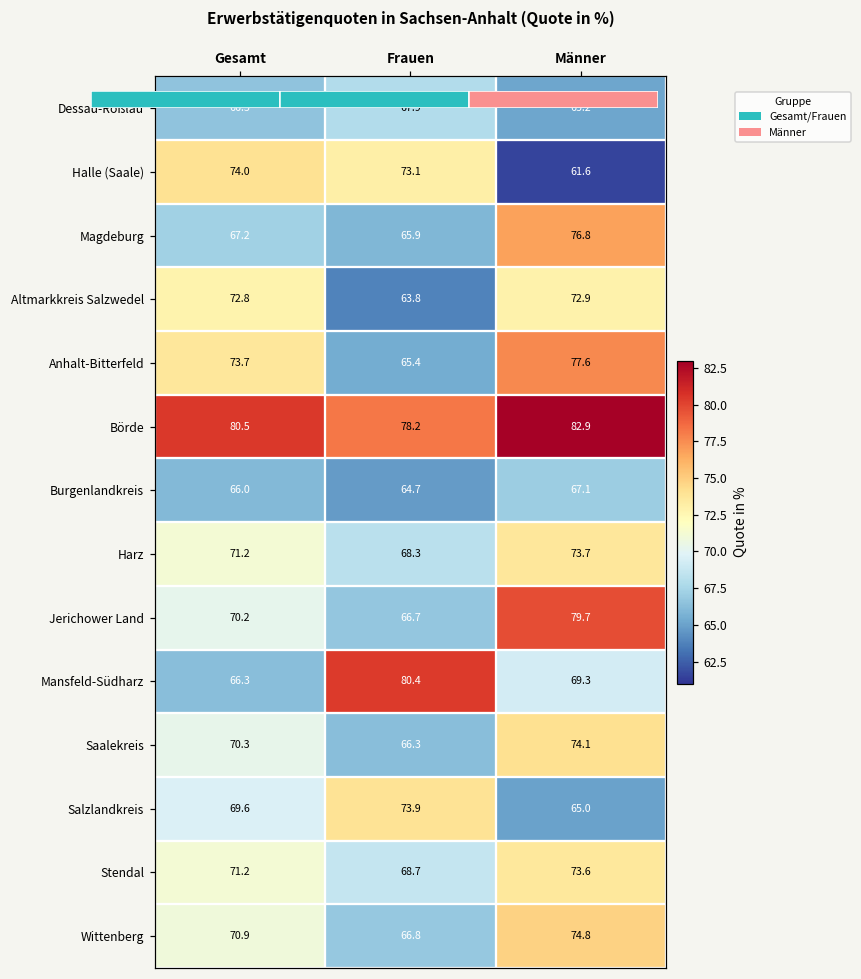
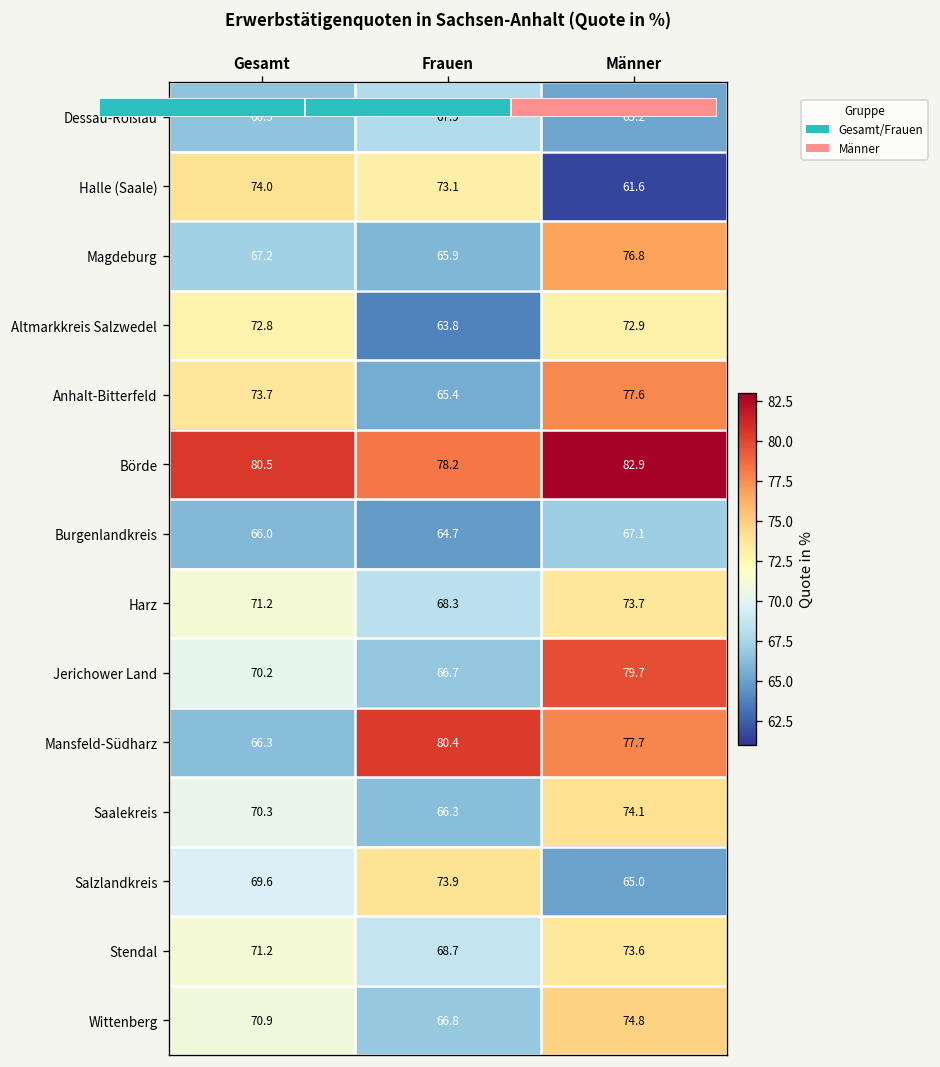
Erwerbstätigenquoten in Sachsen-Anhalt (Quote in %), Mansfeld-Südharz, Männer: 69.3 -> 77.7
